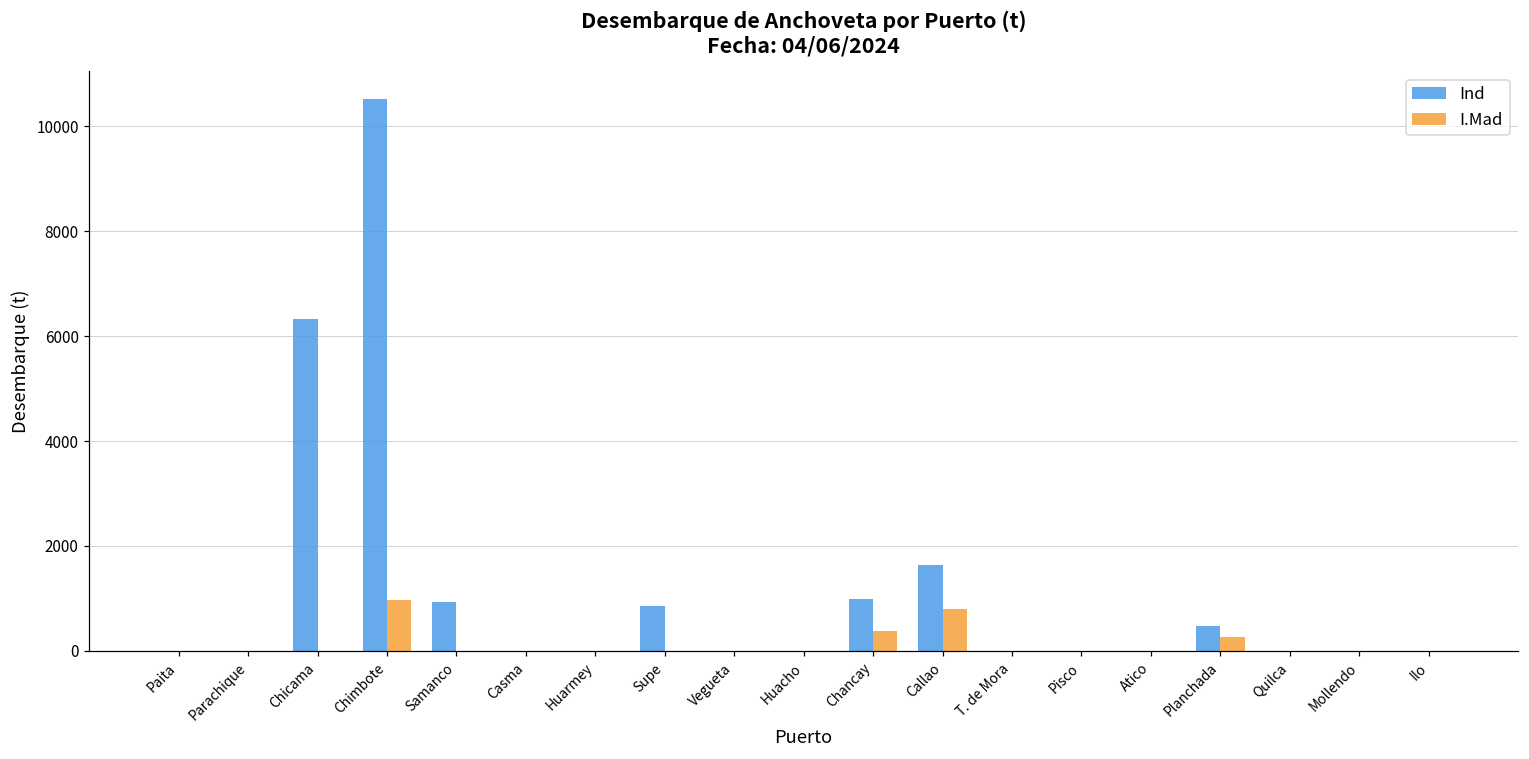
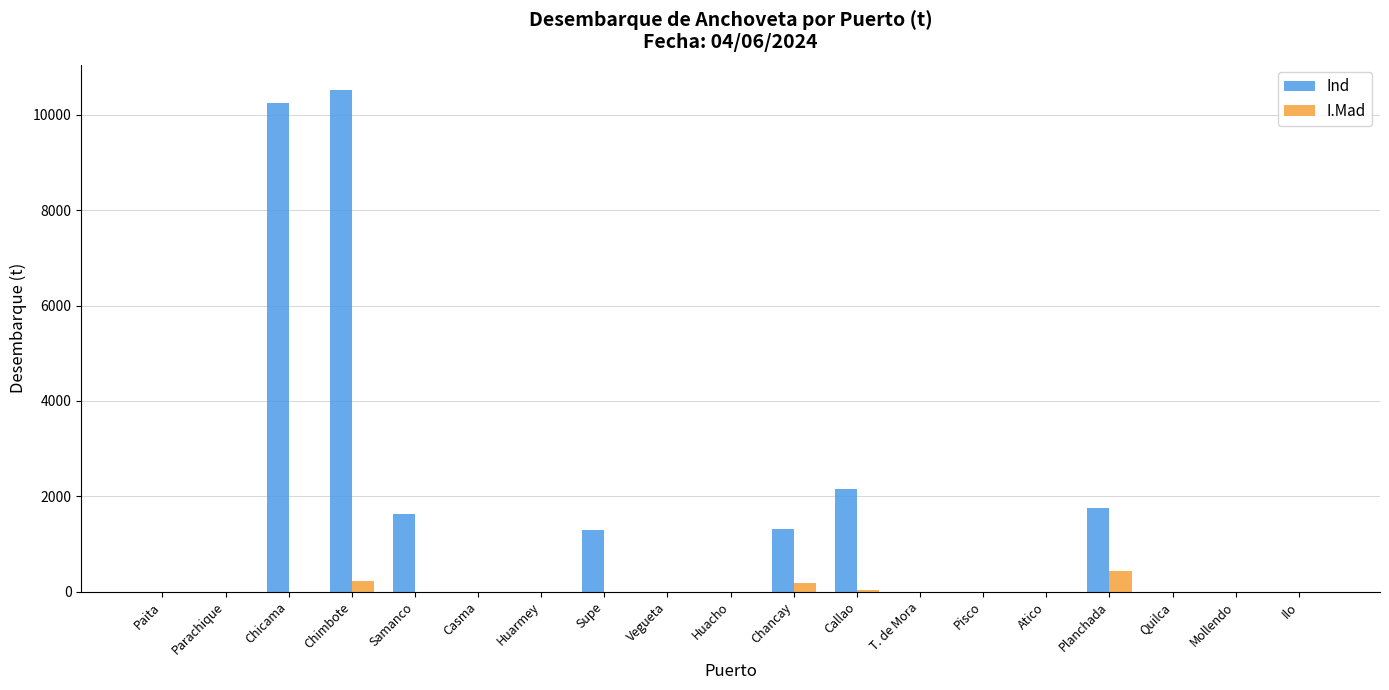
Ind, Chicama: 6300 -> 10200
I.Mad, Chimbote: 1000 -> 200
Ind, Samanco: 900 -> 1600
Ind, Supe: 900 -> 1300
Ind, Chancay: 1000 -> 1300
I.Mad, Chancay: 400 -> 200
Ind, Callao: 1600 -> 2200
I.Mad, Callao: 800 -> 0
Ind, Planchada: 500 -> 1800
I.Mad, Planchada: 300 -> 400
